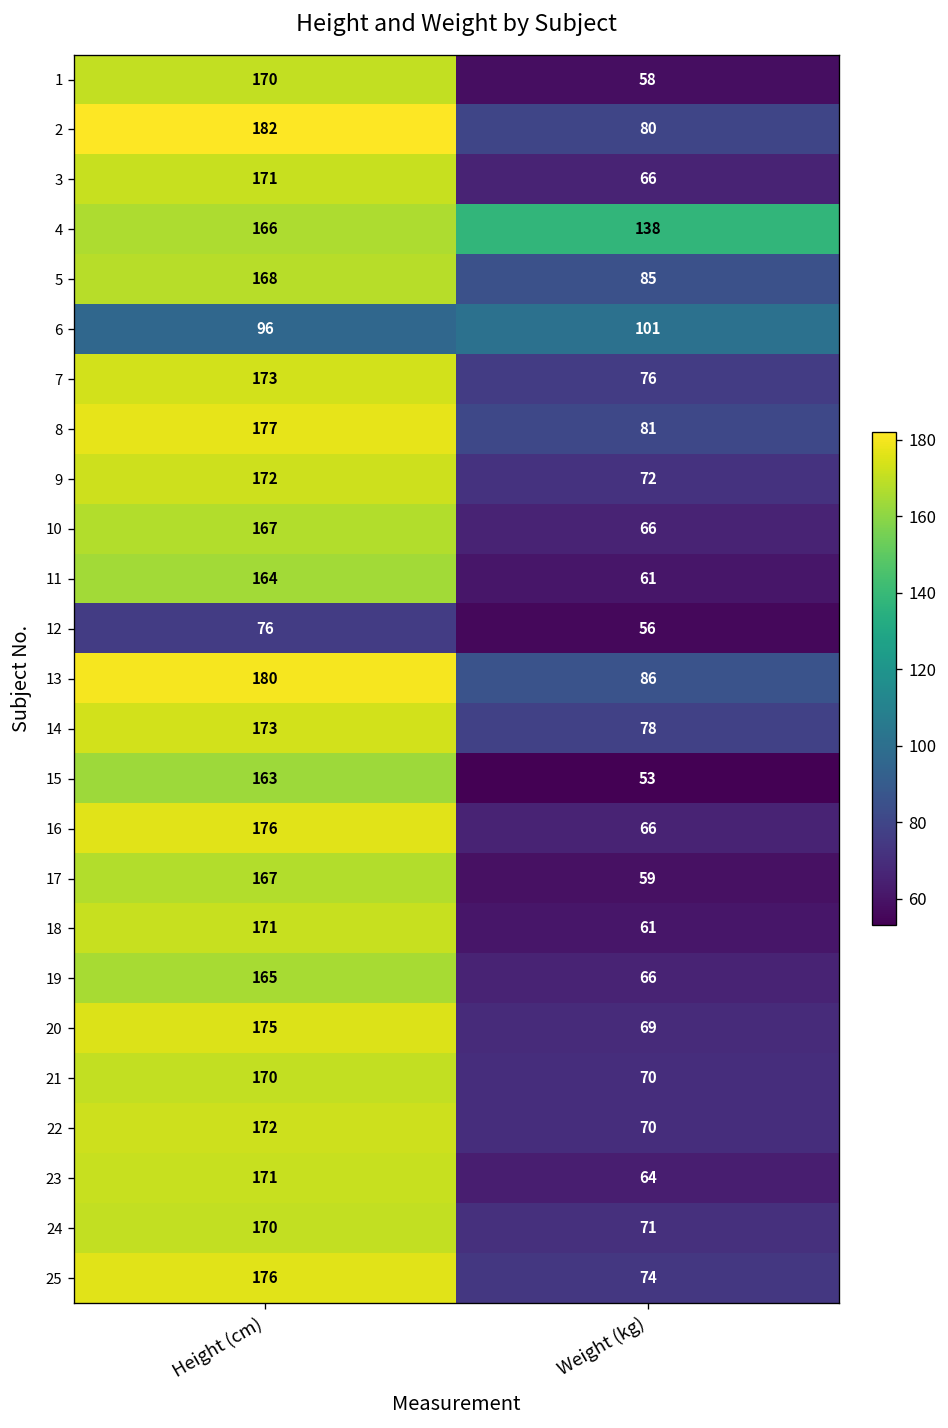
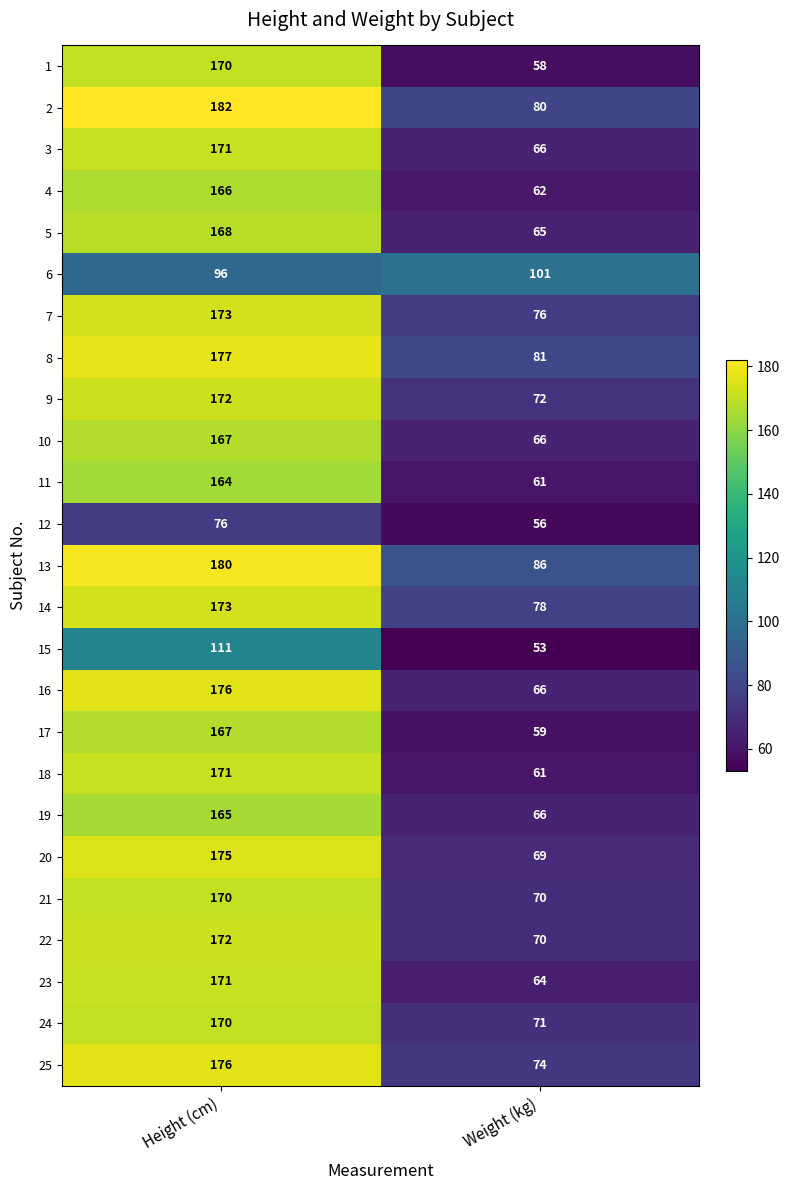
4, Weight (kg): 138 -> 62
5, Weight (kg): 85 -> 65
15, Height (cm): 163 -> 111
